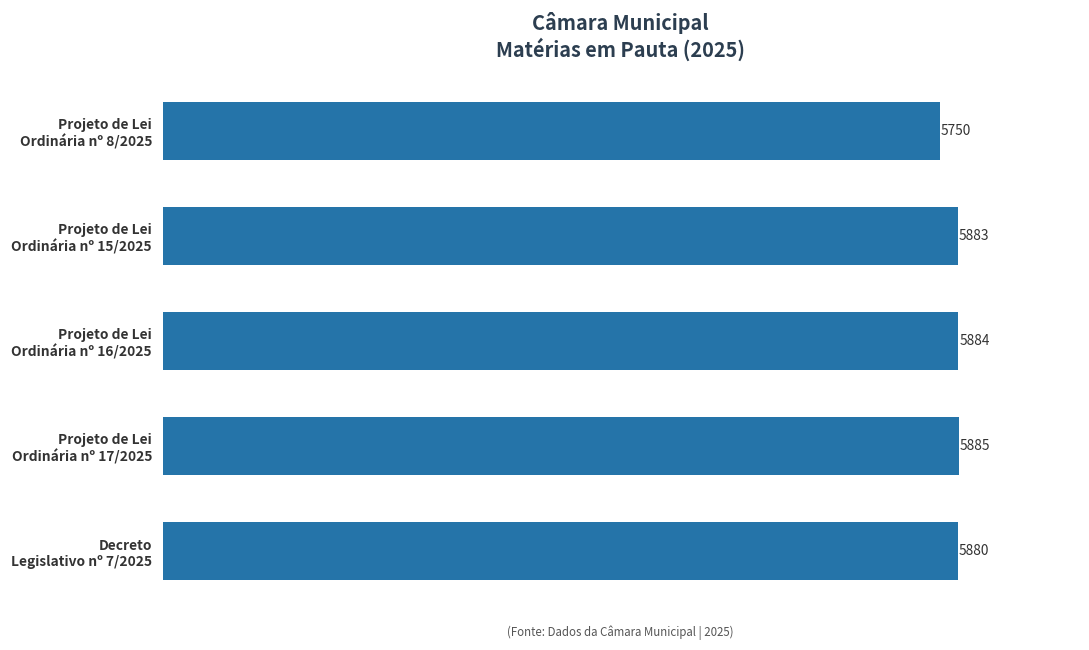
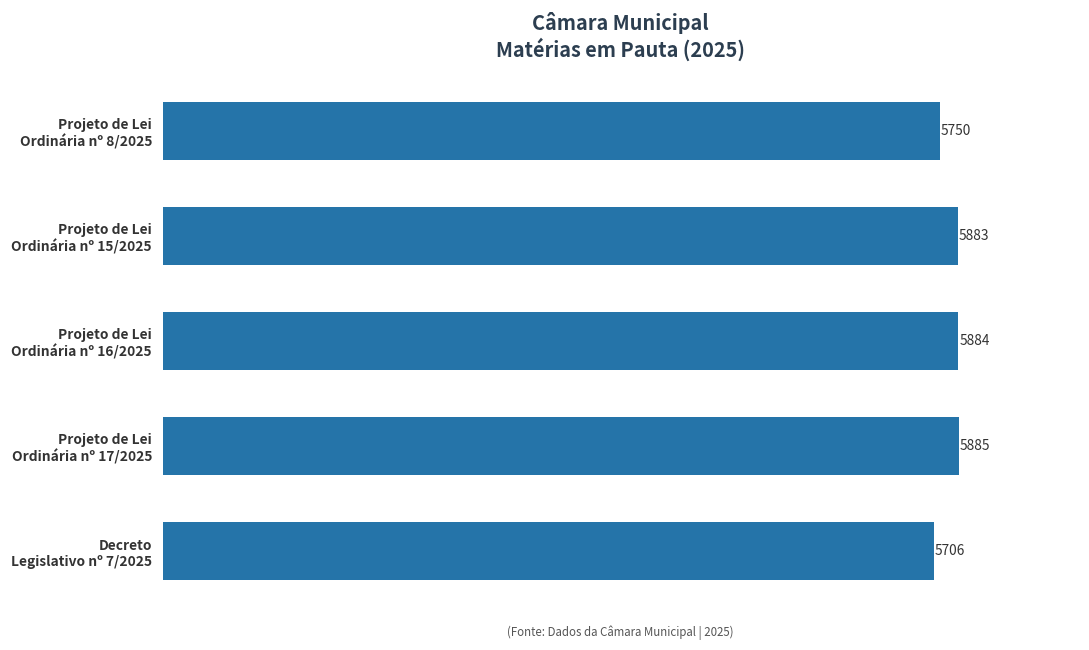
Decreto Legislativo nº 7/2025: 5880 -> 5706
